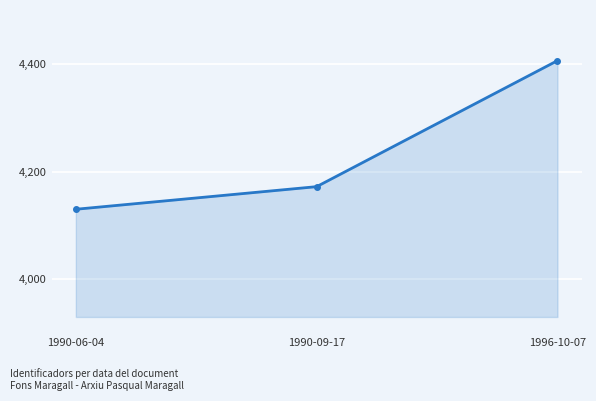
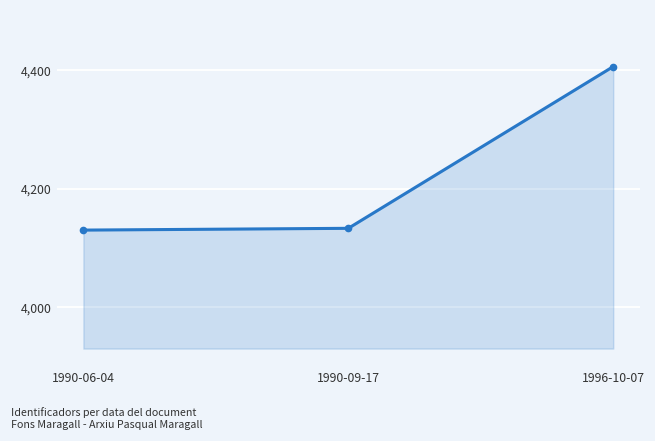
1990-09-17: 4,170 -> 4,130
